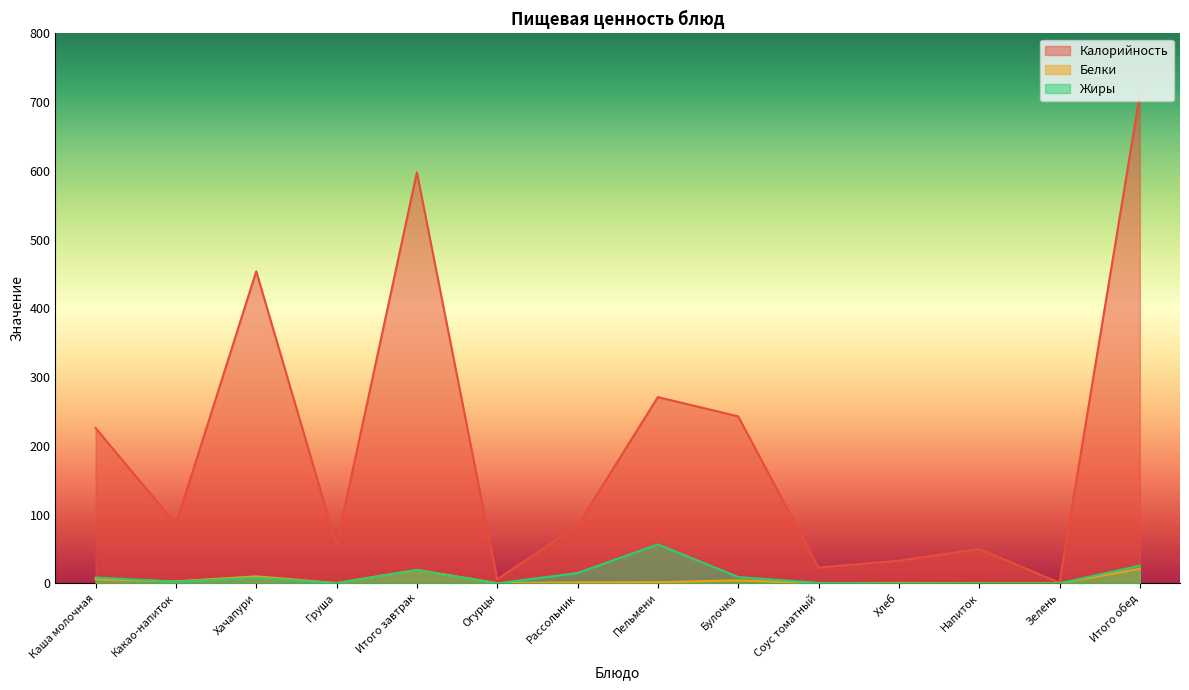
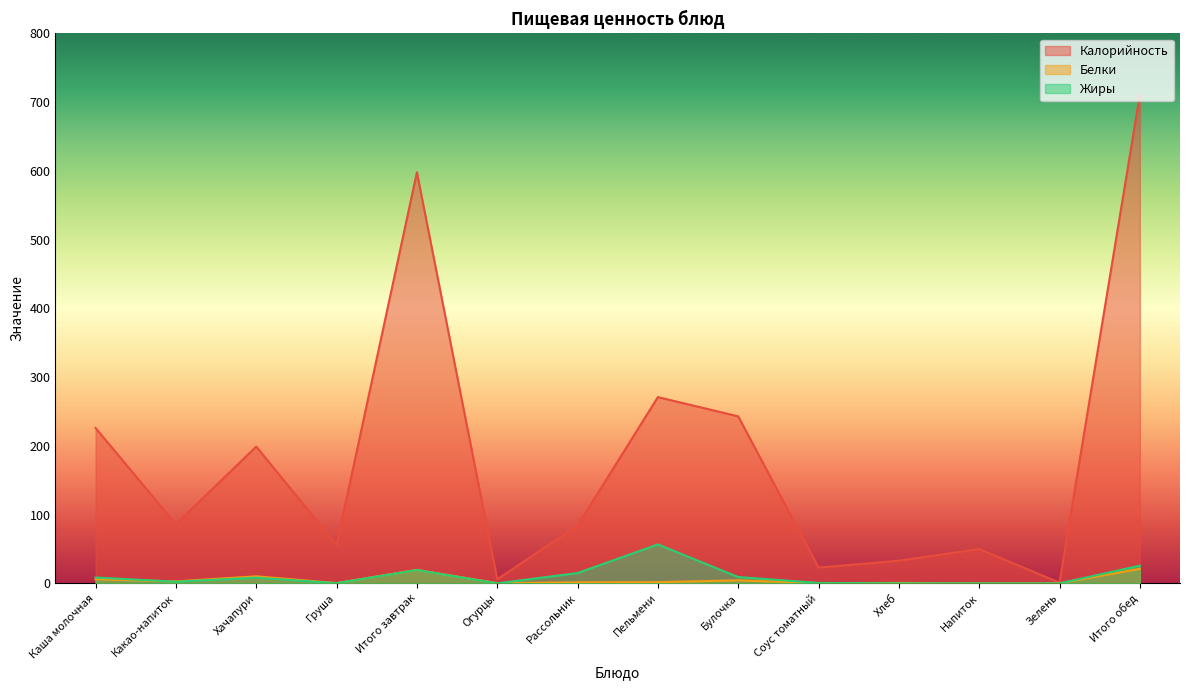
Калорийность, Хачапури: 450 -> 200
